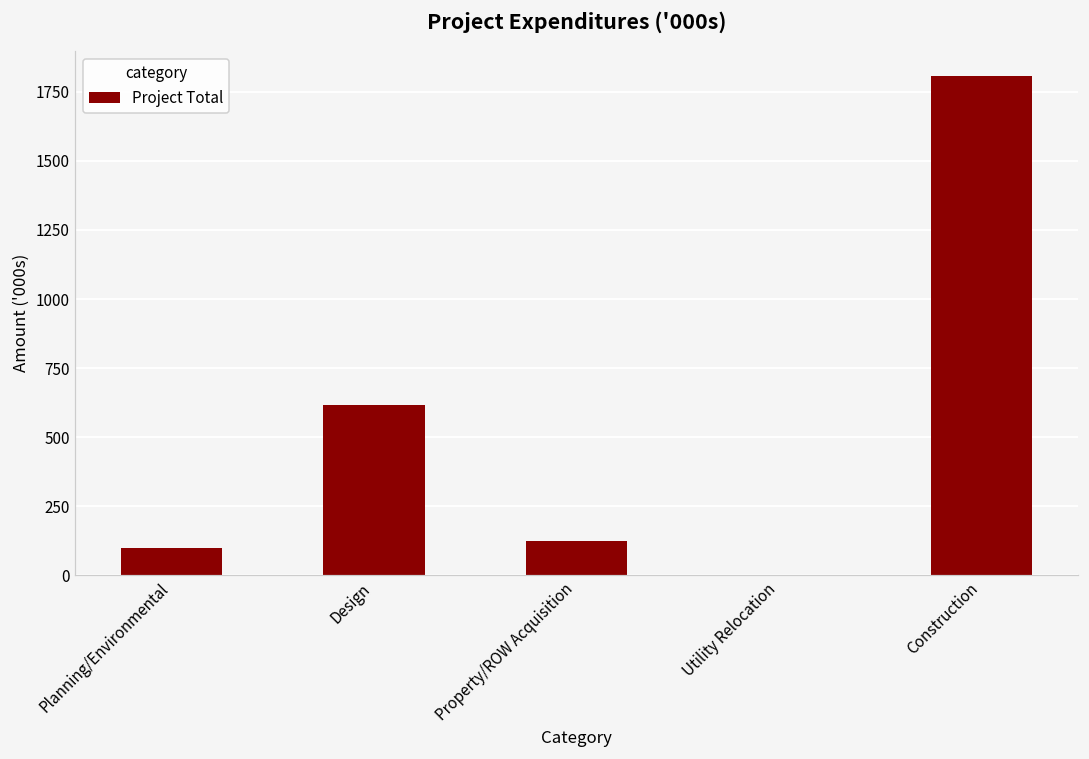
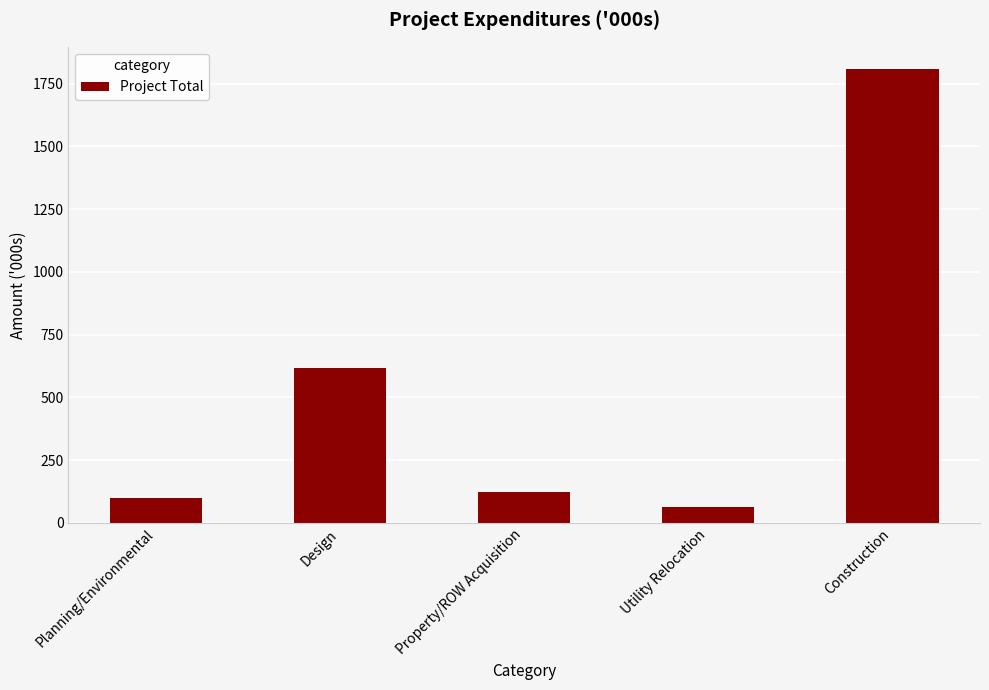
Utility Relocation: 0 -> 70
